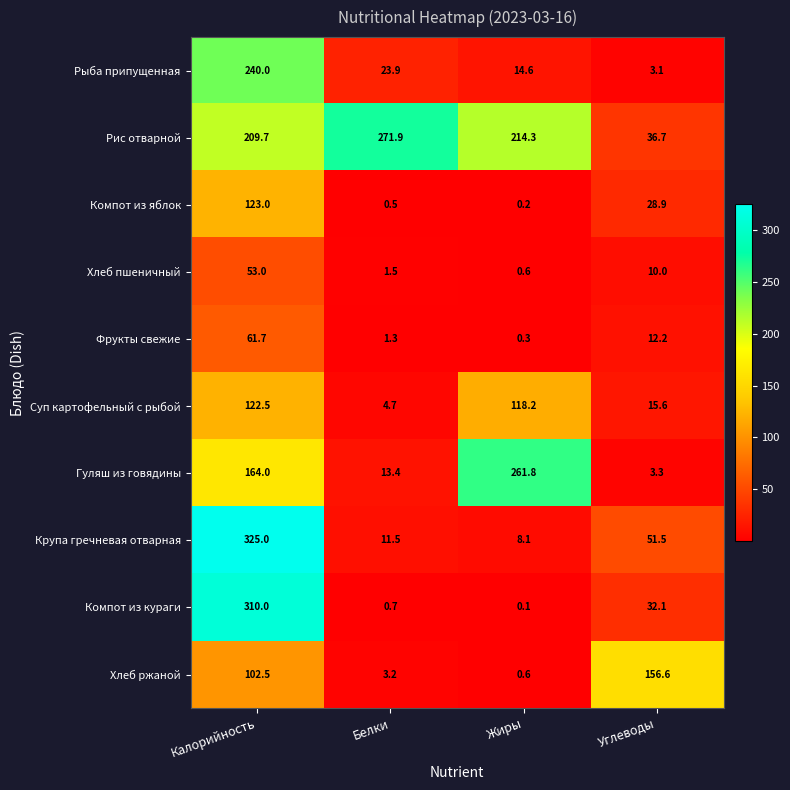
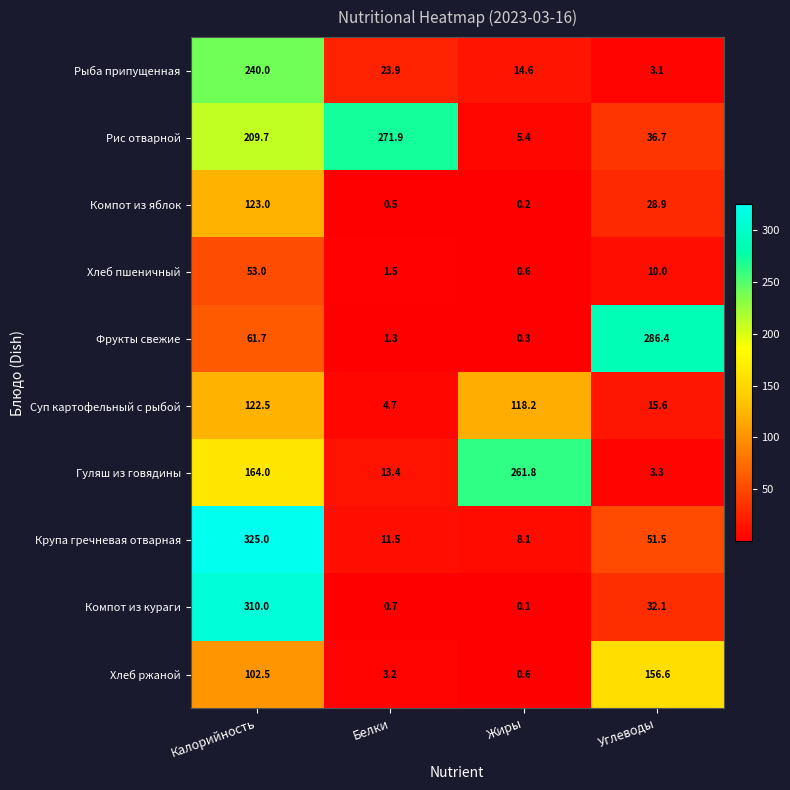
Рис отварной, Жиры: 214.3 -> 5.4
Фрукты свежие, Углеводы: 12.2 -> 286.4
